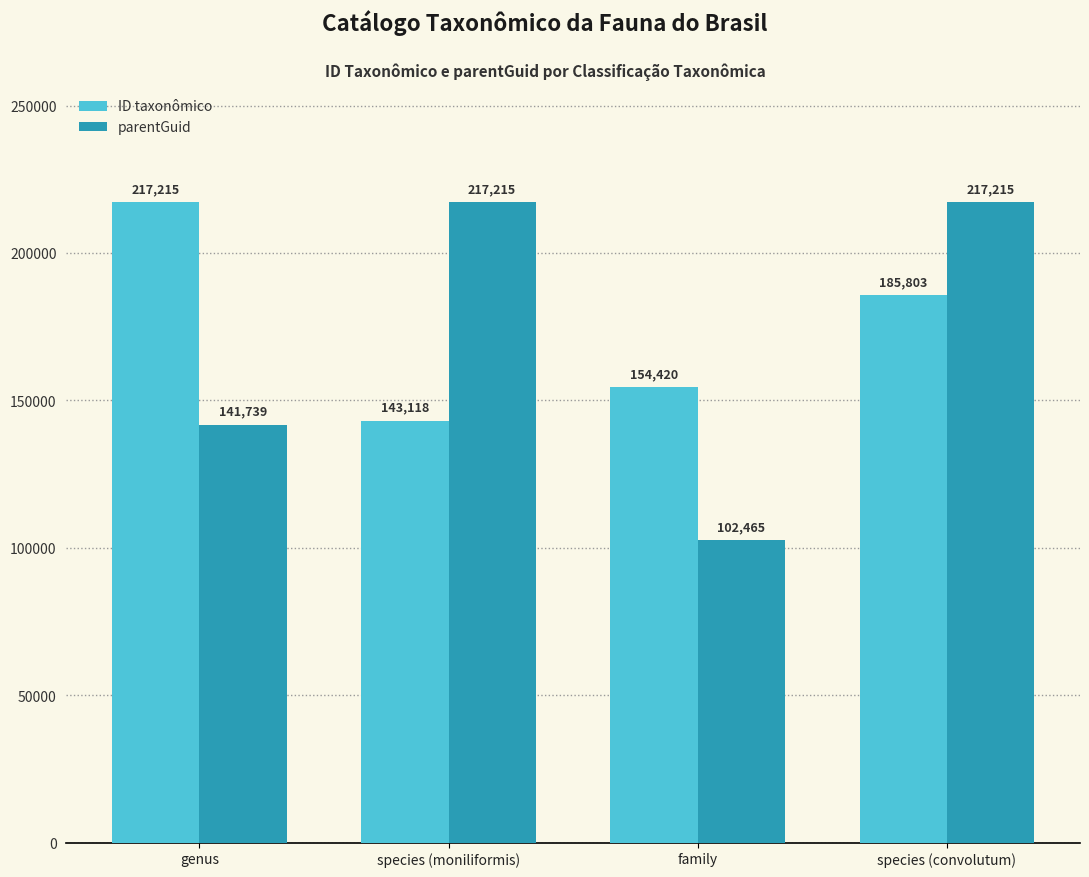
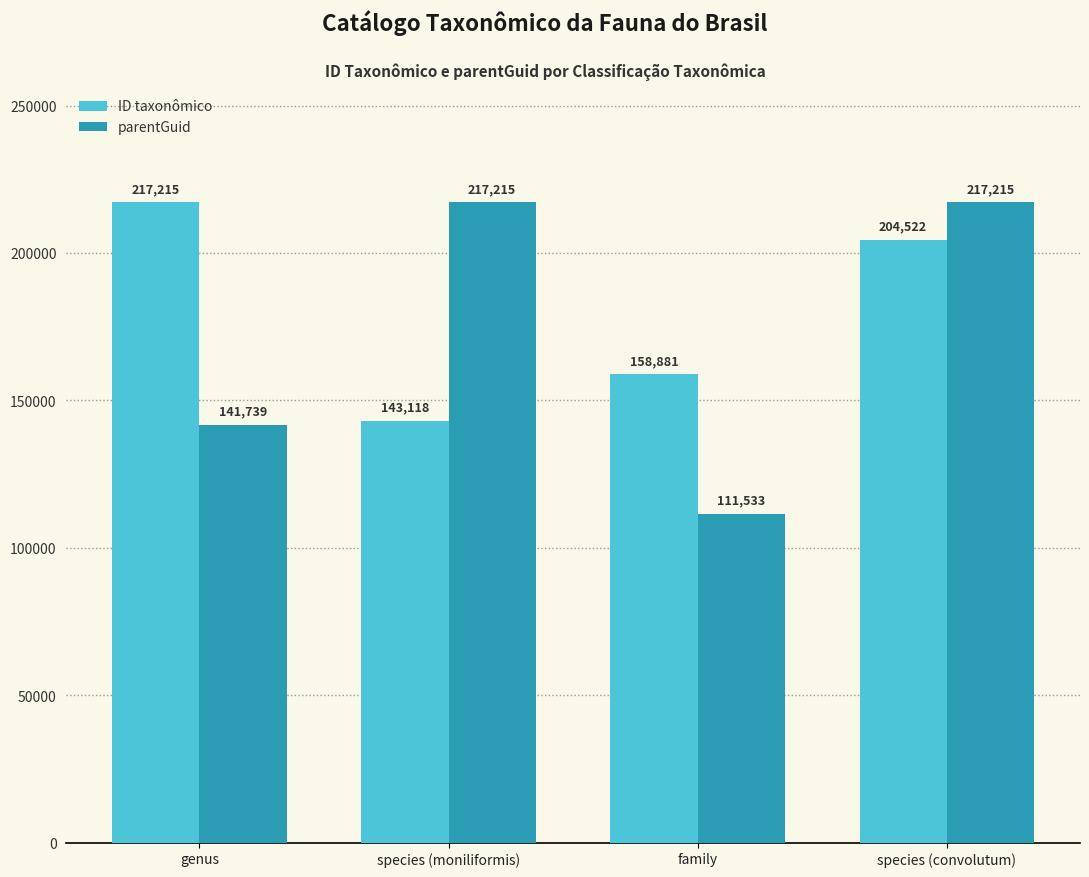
ID taxonômico, family: 154,420 -> 158,881
parentGuid, family: 102,465 -> 111,533
ID taxonômico, species (convolutum): 185,803 -> 204,522
